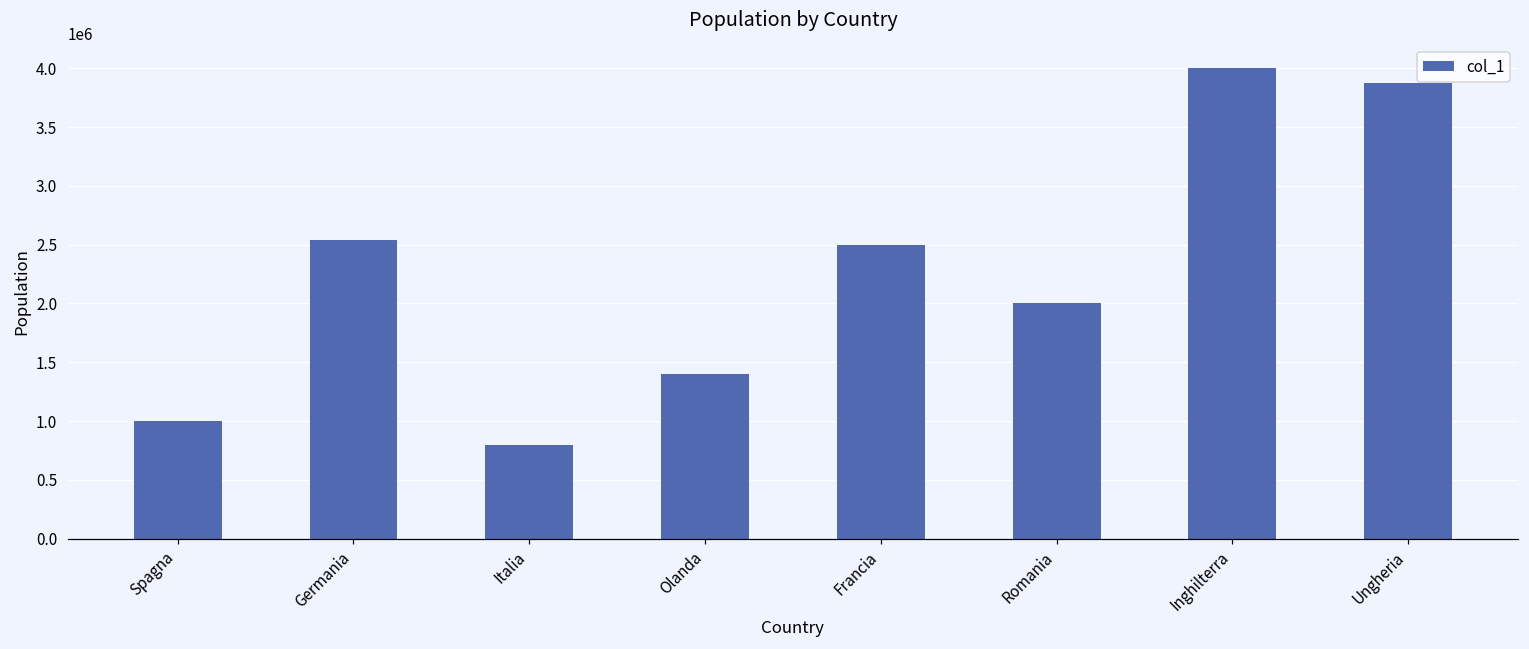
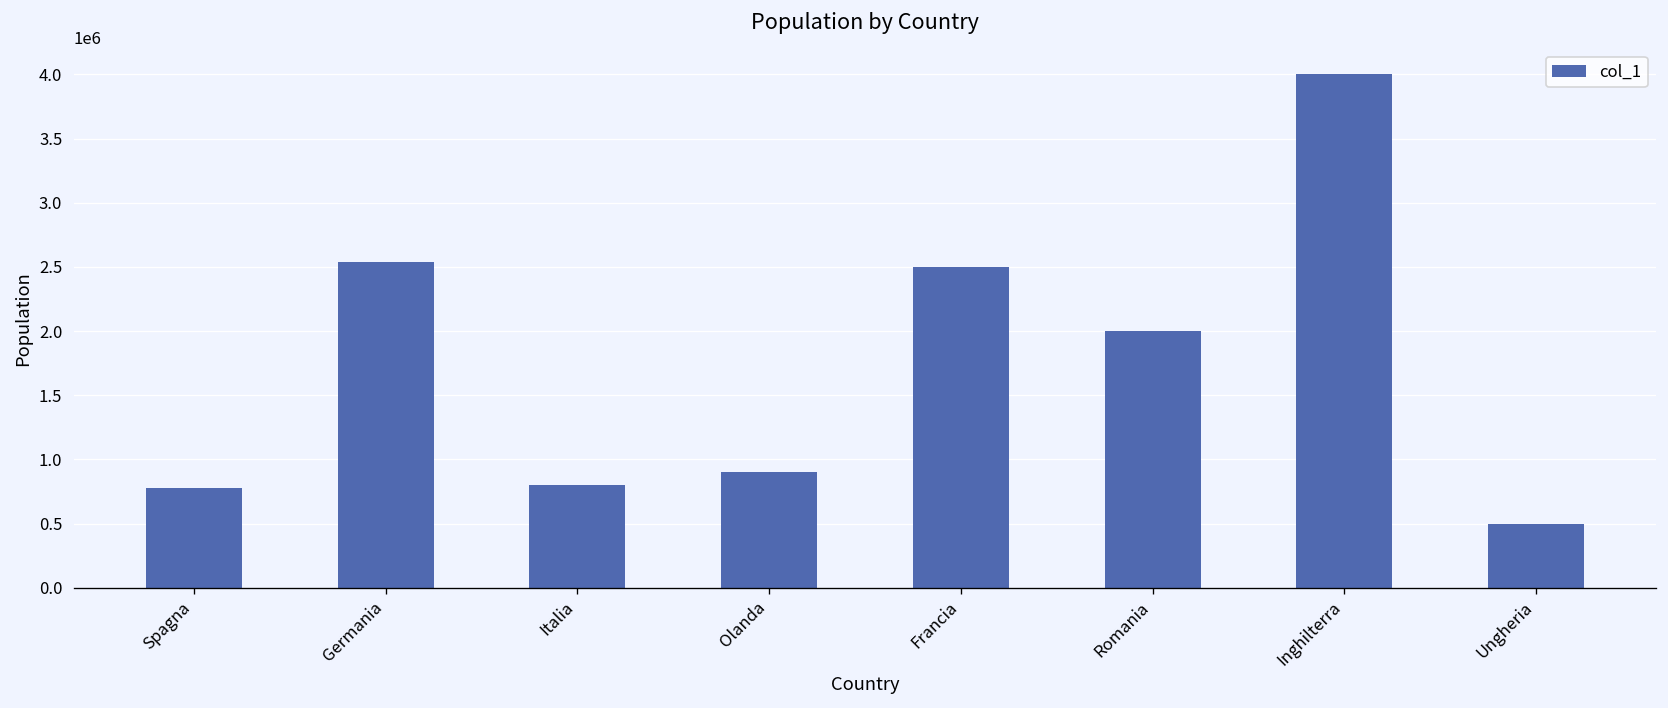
Spagna: 1000000 -> 780000
Olanda: 1400000 -> 900000
Ungheria: 3870000 -> 500000
